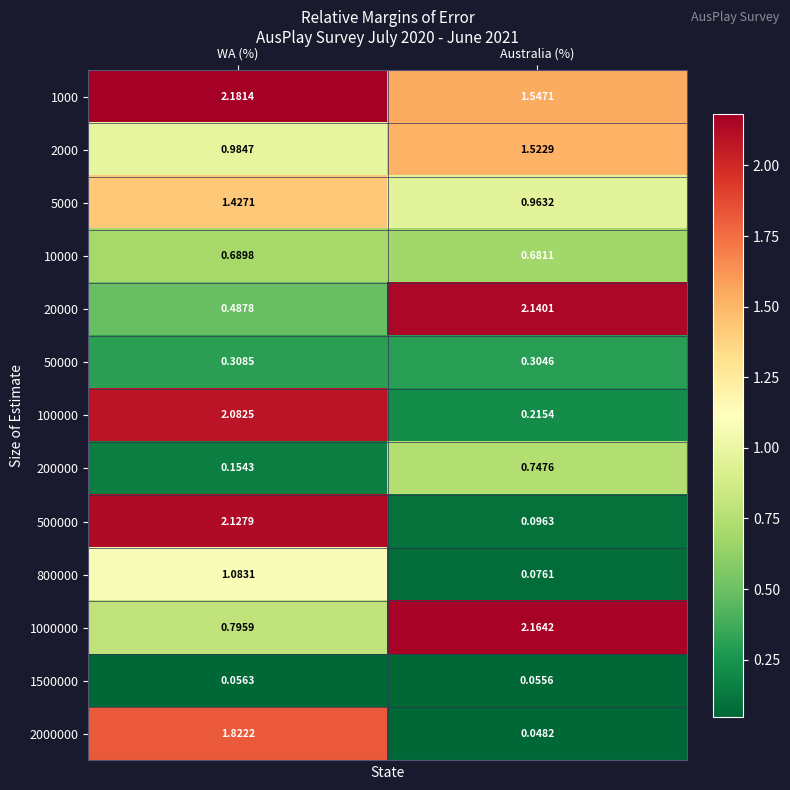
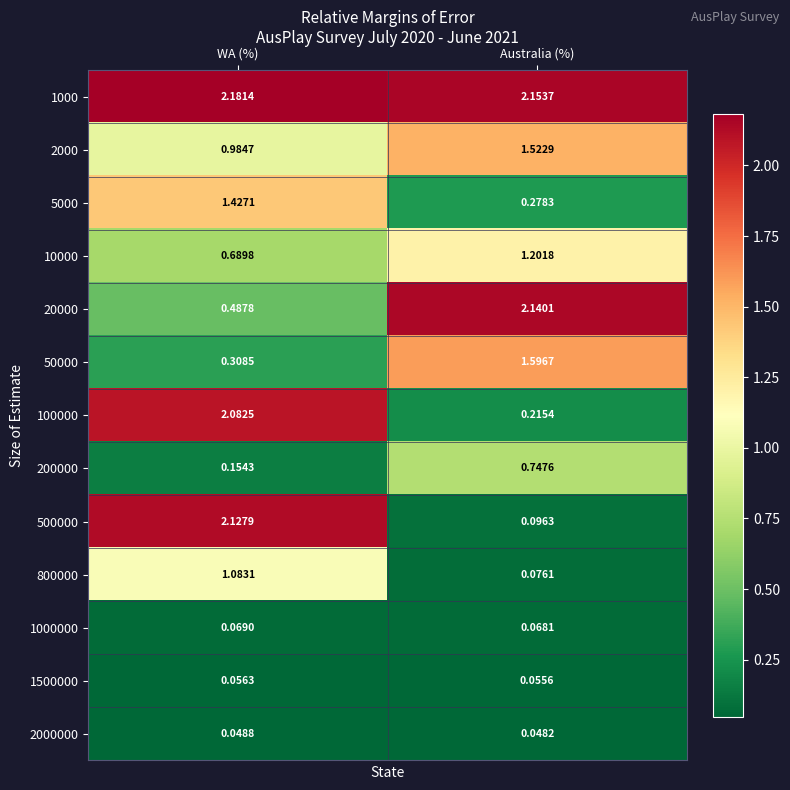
1000, Australia (%): 1.5471 -> 2.1537
5000, Australia (%): 0.9632 -> 0.2783
10000, Australia (%): 0.6811 -> 1.2018
50000, Australia (%): 0.3046 -> 1.5967
1000000, WA (%): 0.7959 -> 0.0690
1000000, Australia (%): 2.1642 -> 0.0681
2000000, WA (%): 1.8222 -> 0.0488
